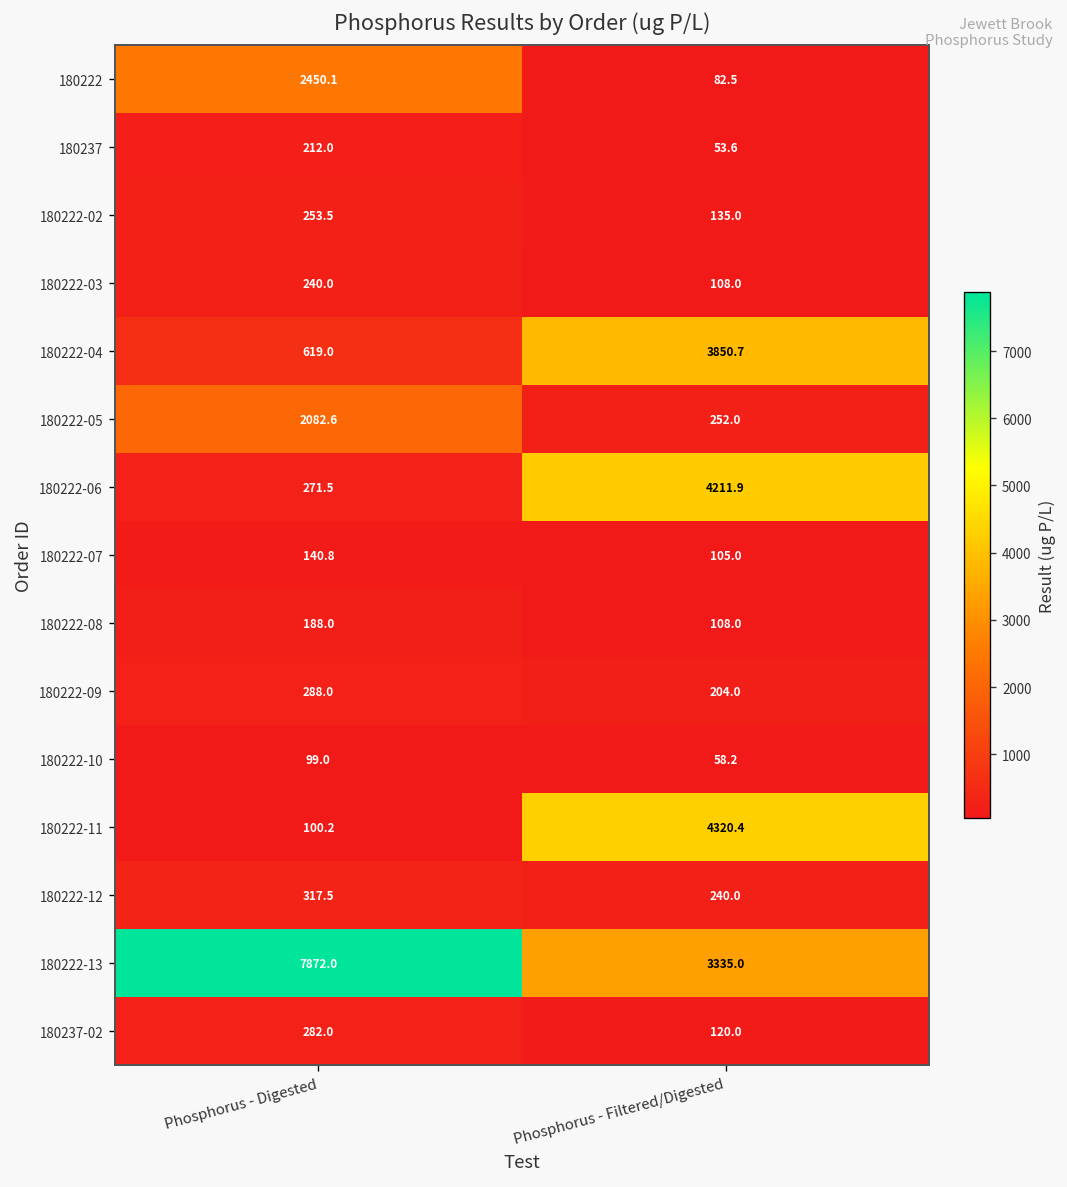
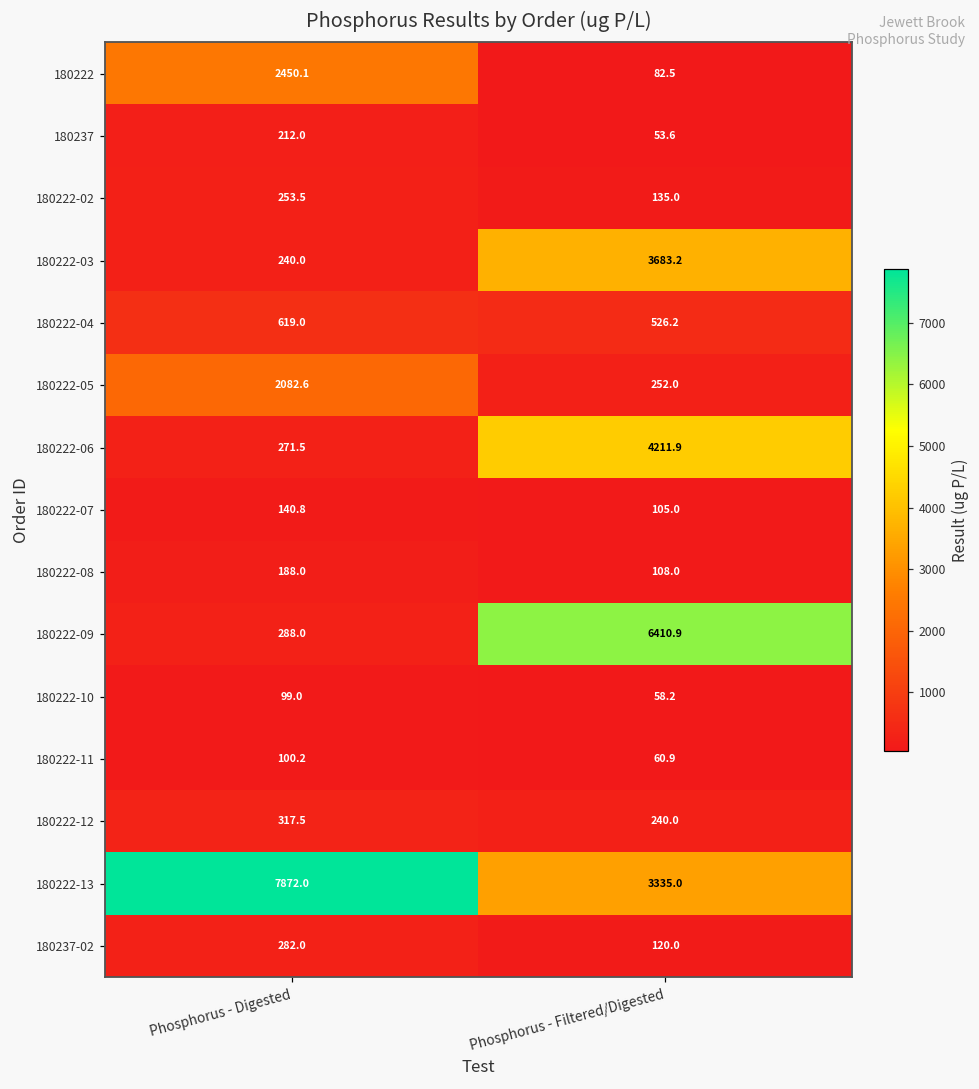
180222-03, Phosphorus - Filtered/Digested: 108.0 -> 3683.2
180222-04, Phosphorus - Filtered/Digested: 3850.7 -> 526.2
180222-09, Phosphorus - Filtered/Digested: 204.0 -> 6410.9
180222-11, Phosphorus - Filtered/Digested: 4320.4 -> 60.9
